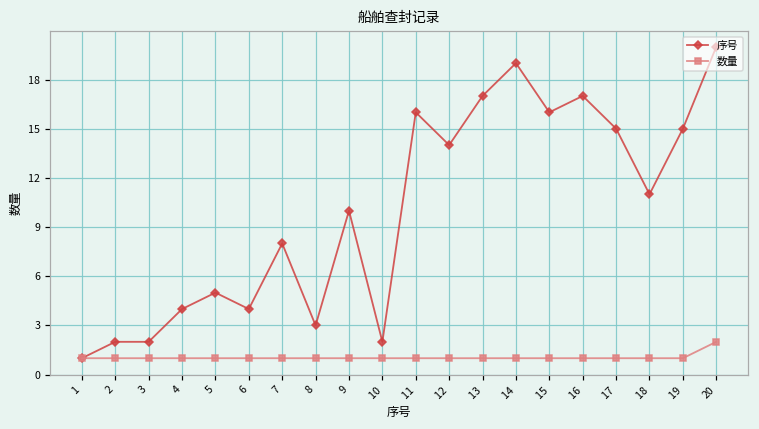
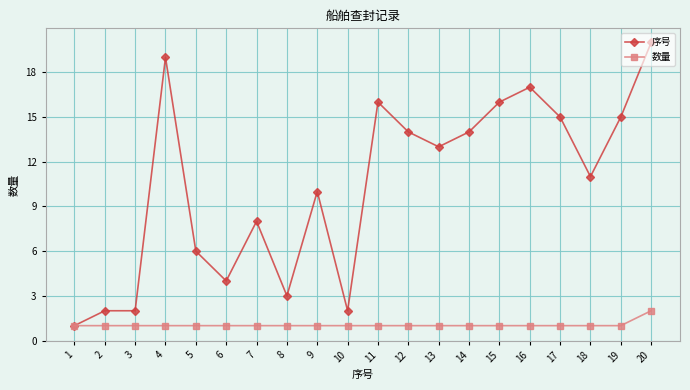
序号, 4: 4 -> 19
序号, 5: 5 -> 6
序号, 13: 17 -> 13
序号, 14: 19 -> 14
